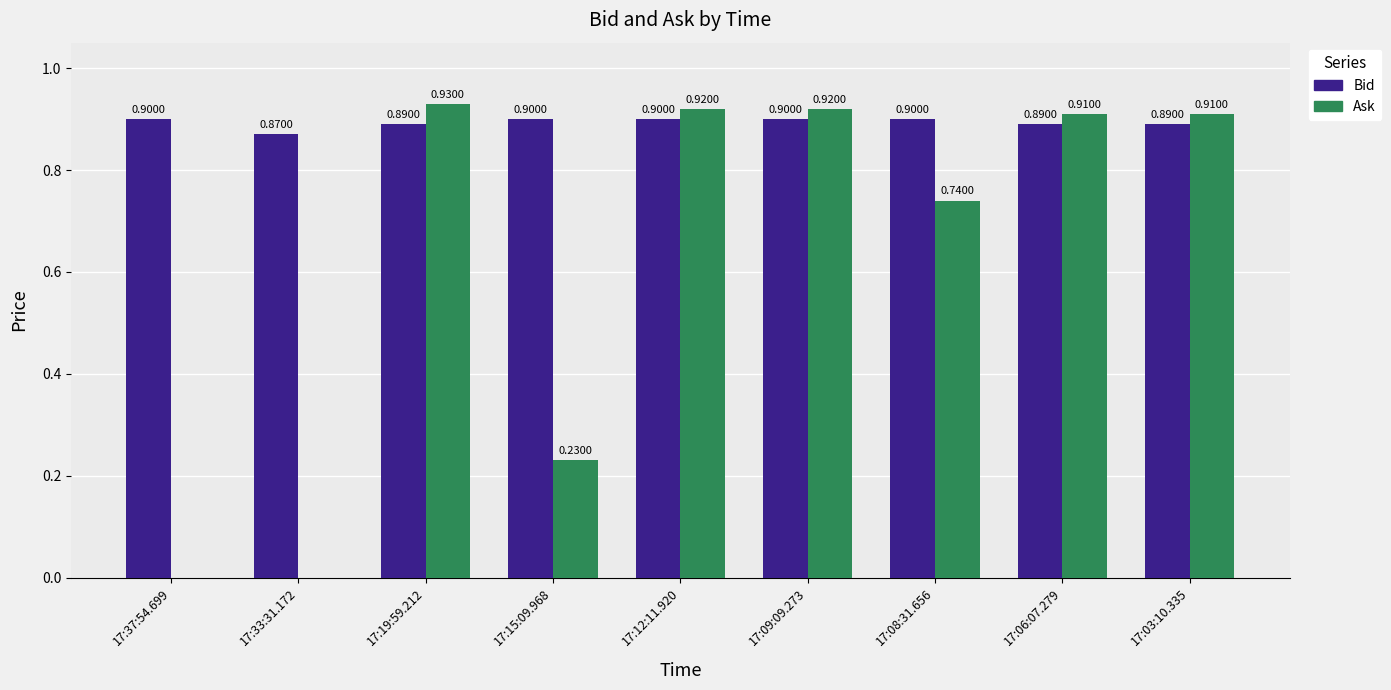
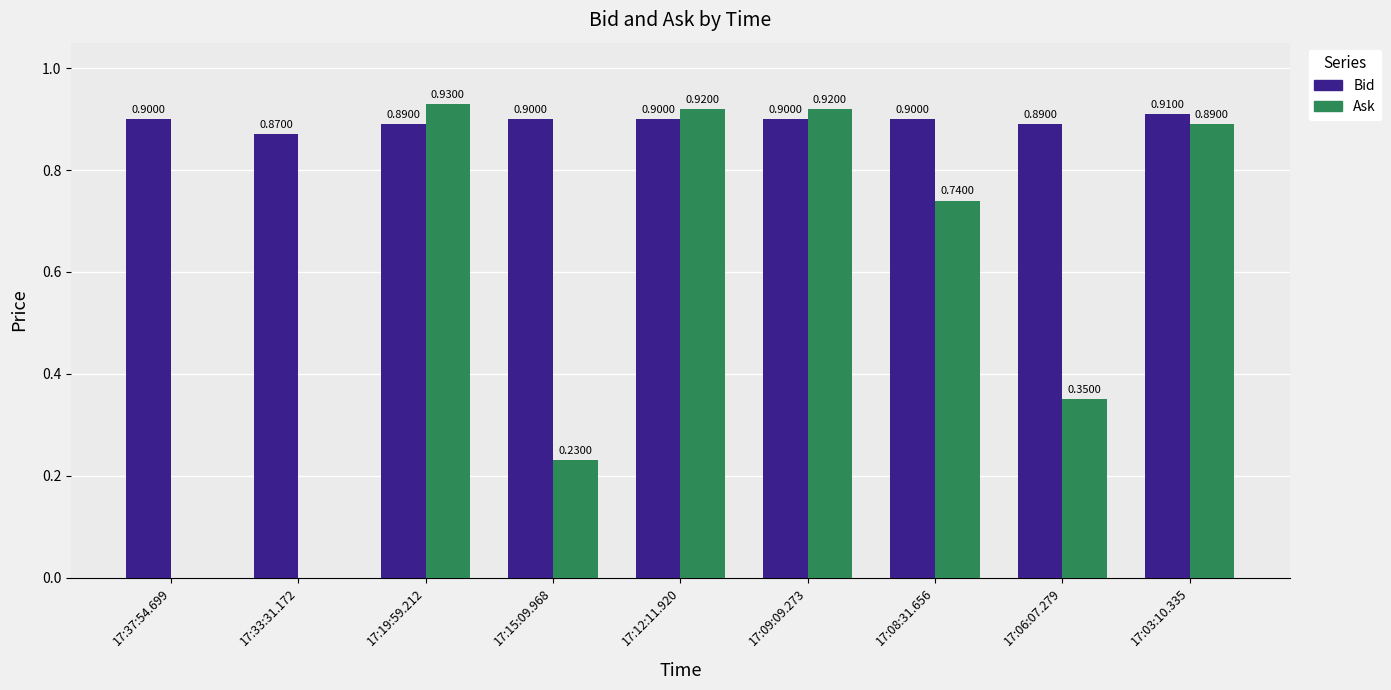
Ask, 17:06:07.279: 0.9100 -> 0.3500
Bid, 17:03:10.335: 0.8900 -> 0.9100
Ask, 17:03:10.335: 0.9100 -> 0.8900
